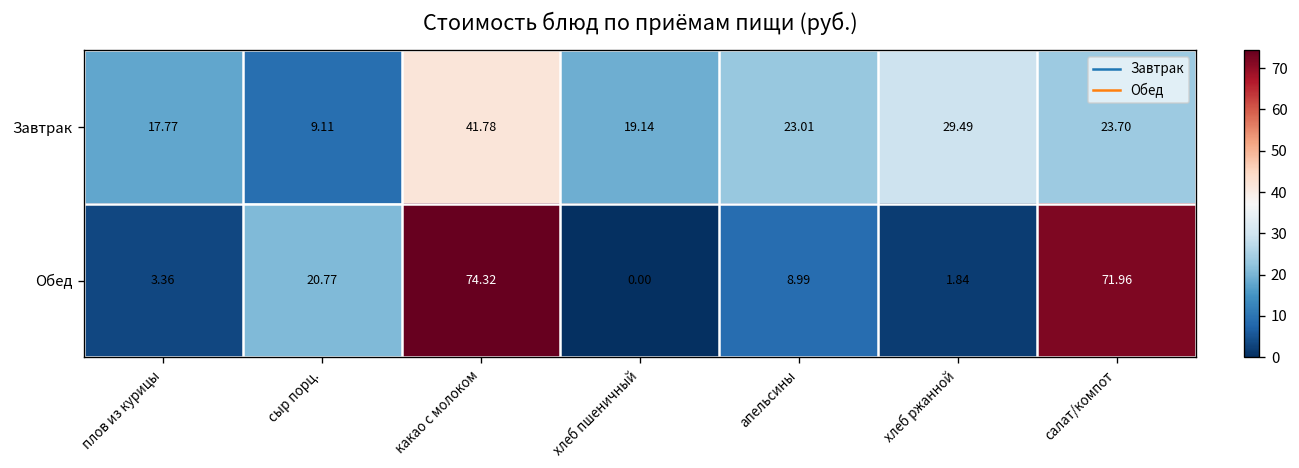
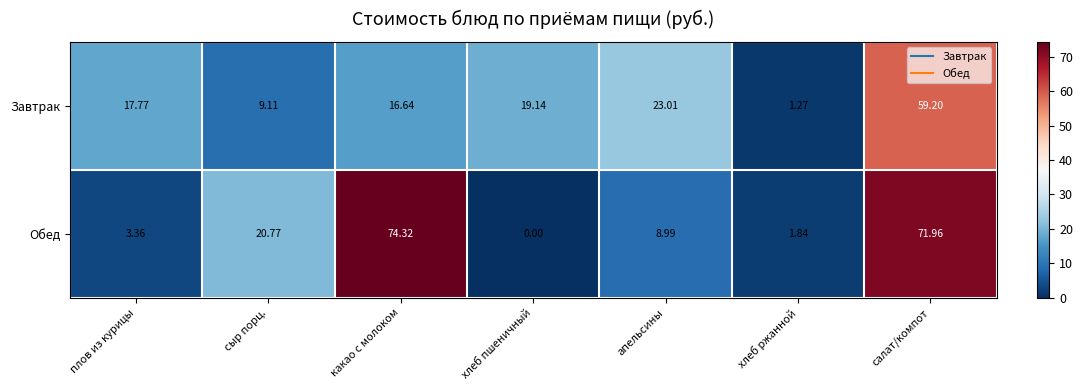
Завтрак, какао с молоком: 41.78 -> 16.64
Завтрак, хлеб ржанной: 29.49 -> 1.27
Завтрак, салат/компот: 23.70 -> 59.20
